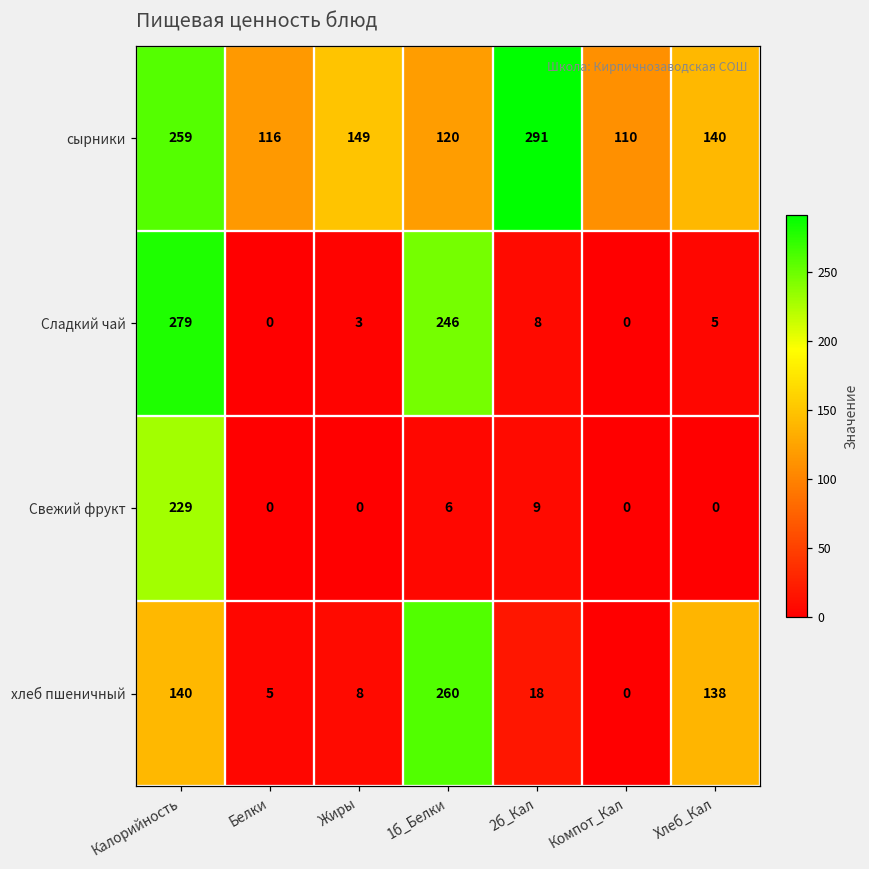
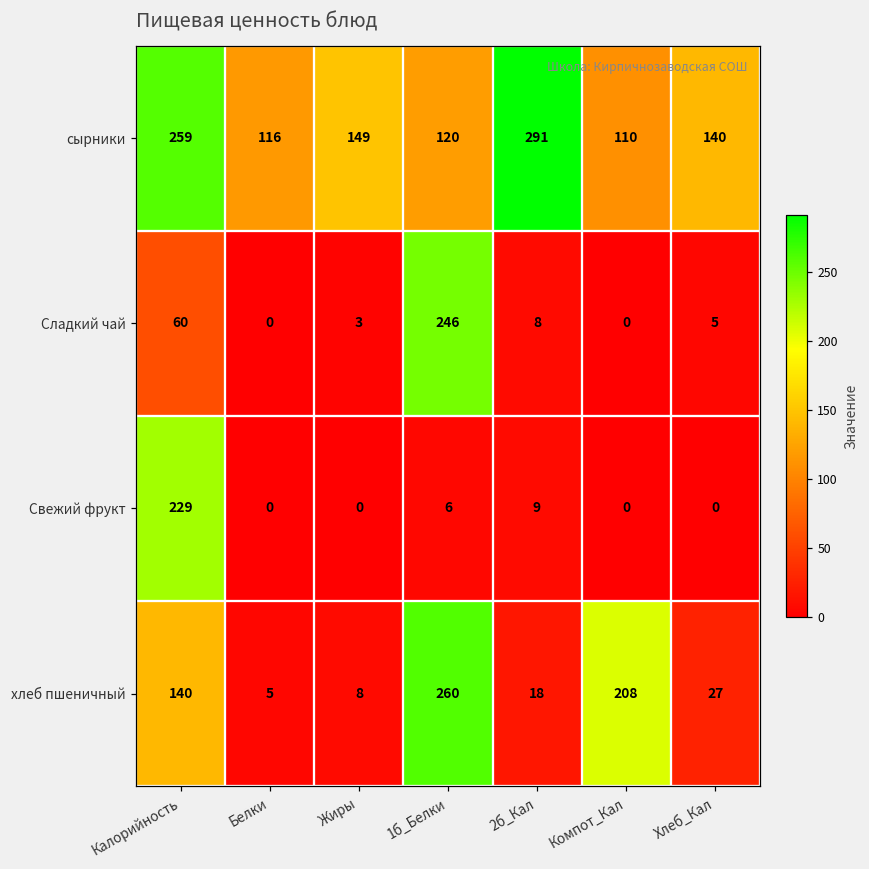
Сладкий чай, Калорийность: 279 -> 60
хлеб пшеничный, Компот_Кал: 0 -> 208
хлеб пшеничный, Хлеб_Кал: 138 -> 27
